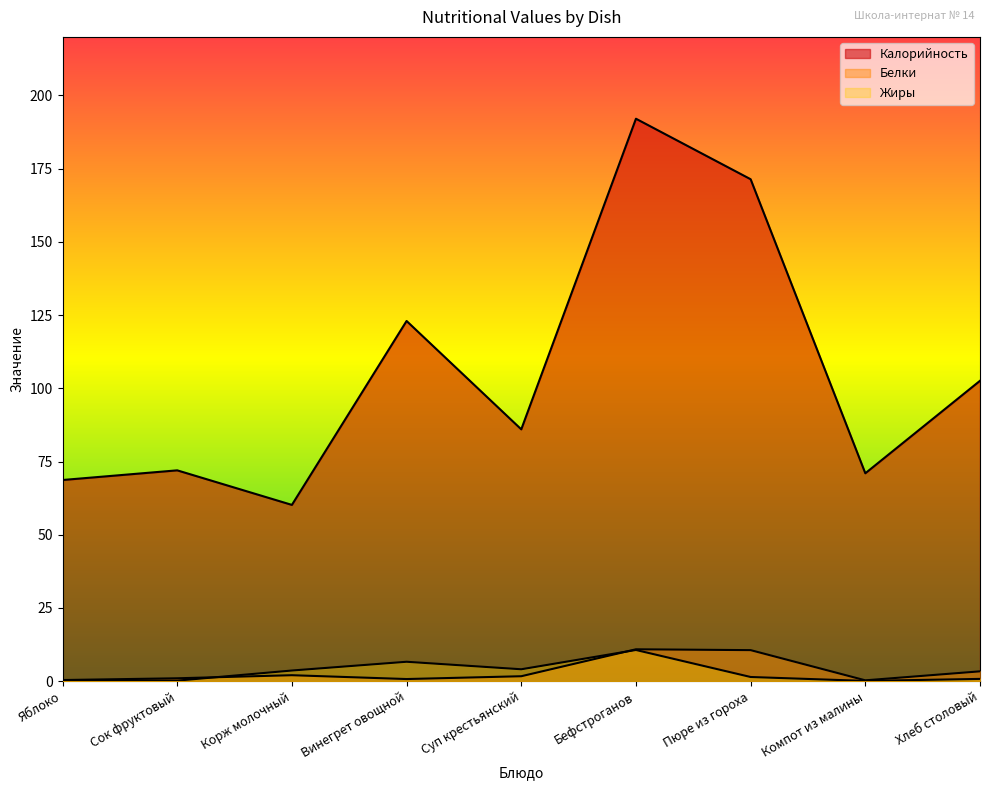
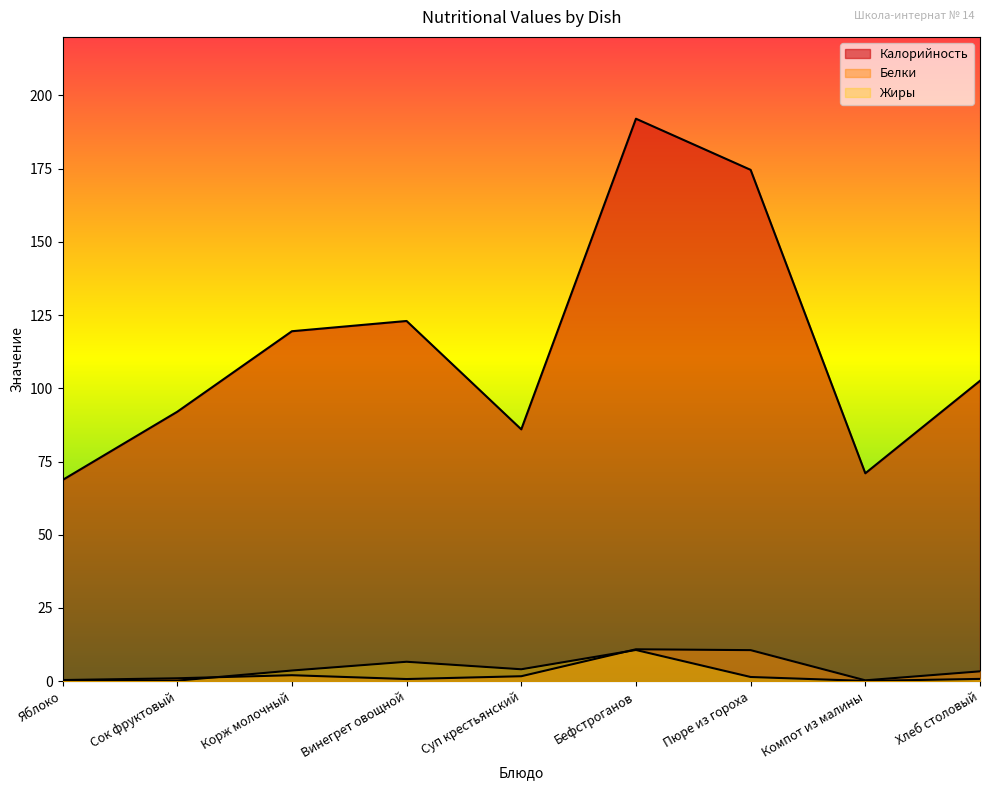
Калорийность, Сок фруктовый: 72 -> 92
Калорийность, Корж молочный: 60 -> 120
Калорийность, Пюре из гороха: 171 -> 175
